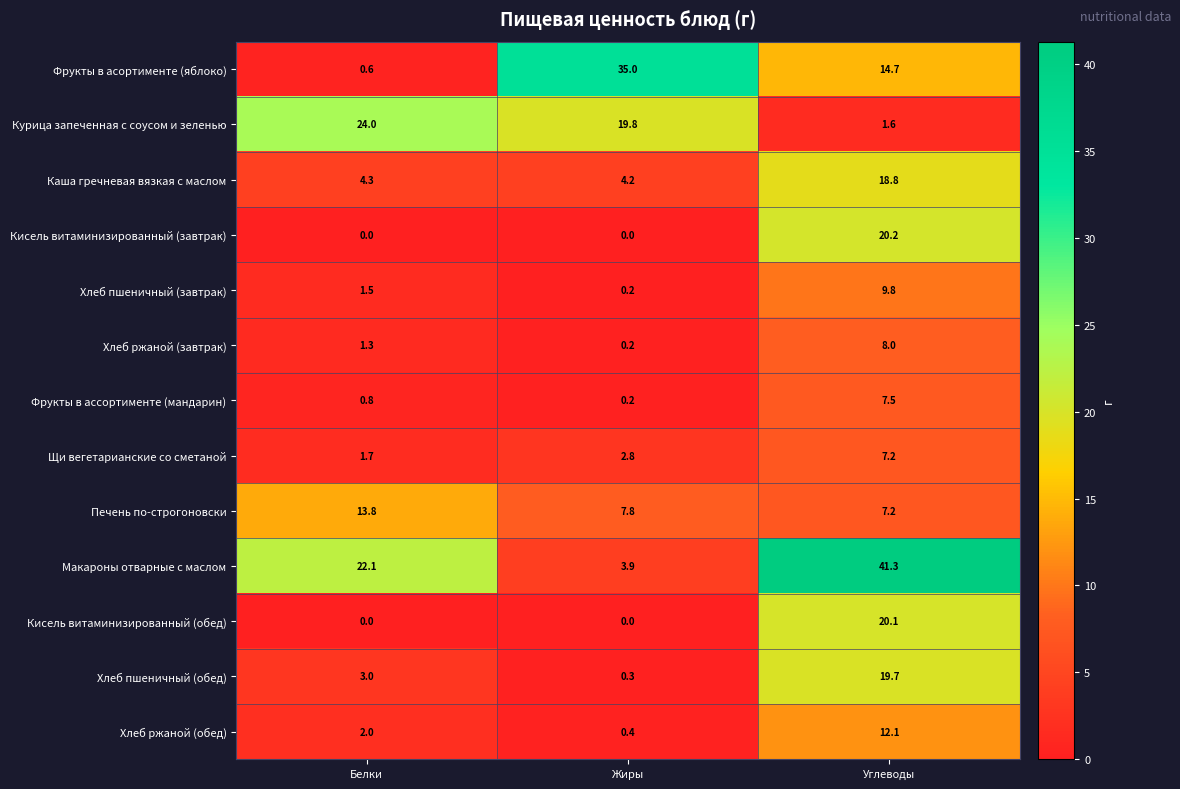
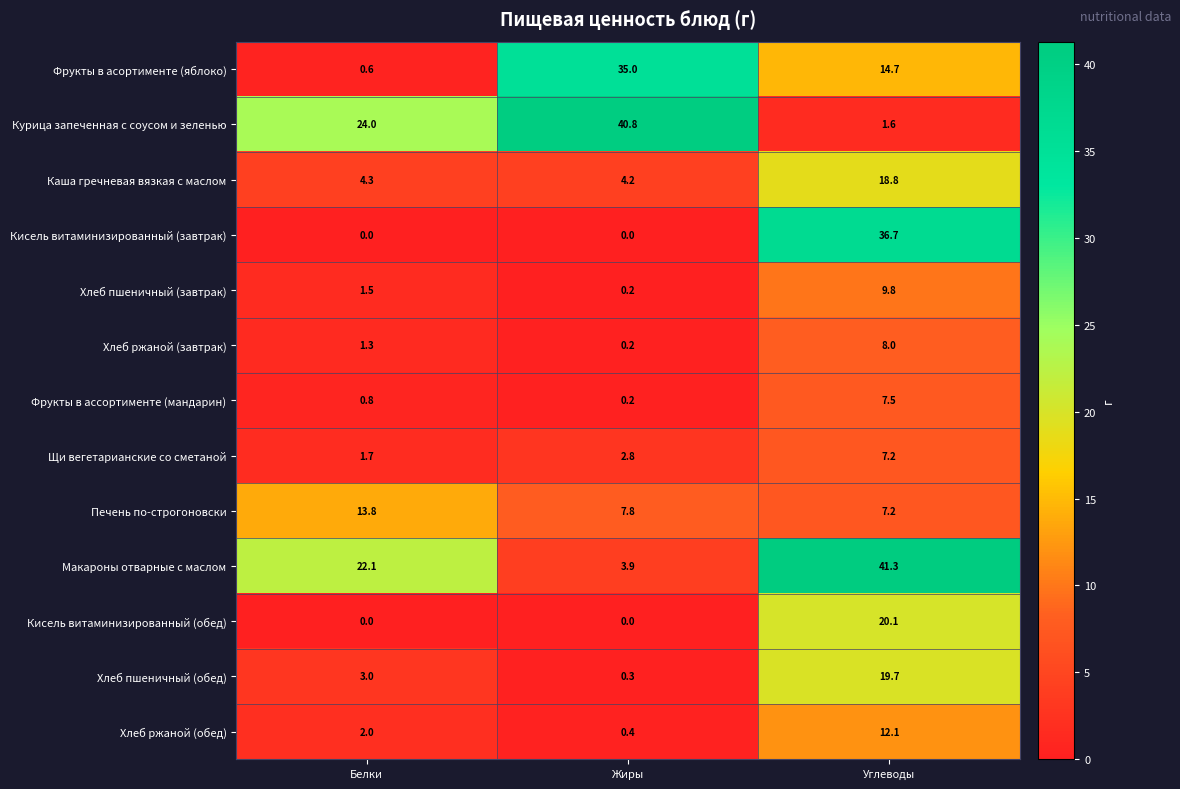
Курица запеченная с соусом и зеленью, Жиры: 19.8 -> 40.8
Кисель витаминизированный (завтрак), Углеводы: 20.2 -> 36.7
